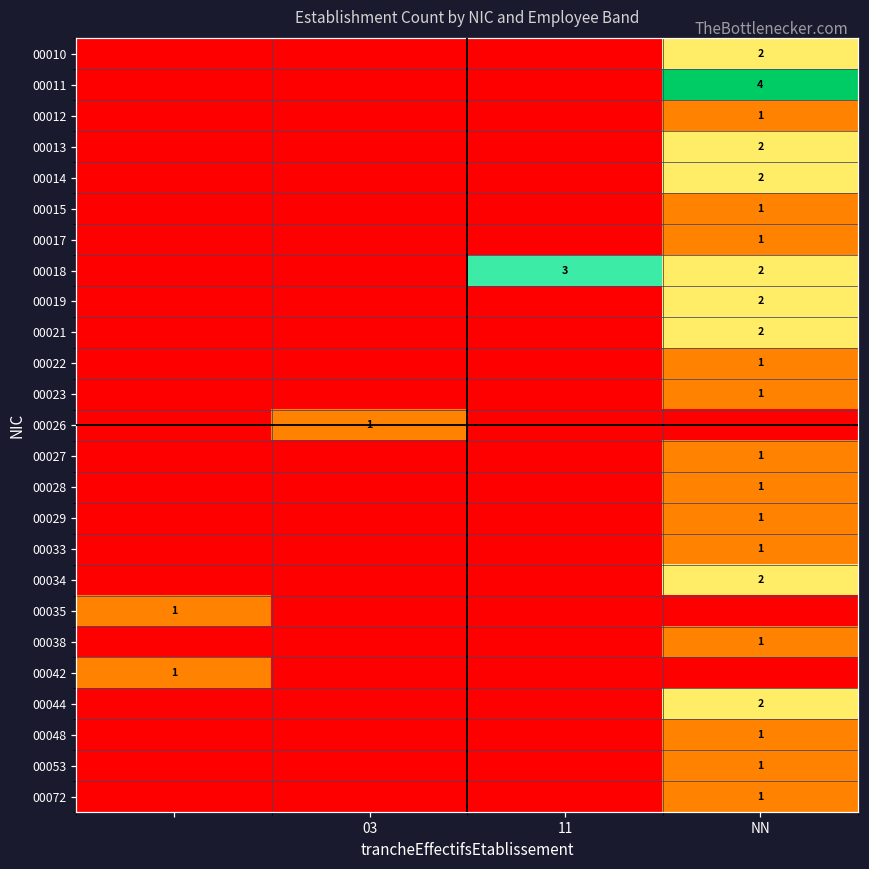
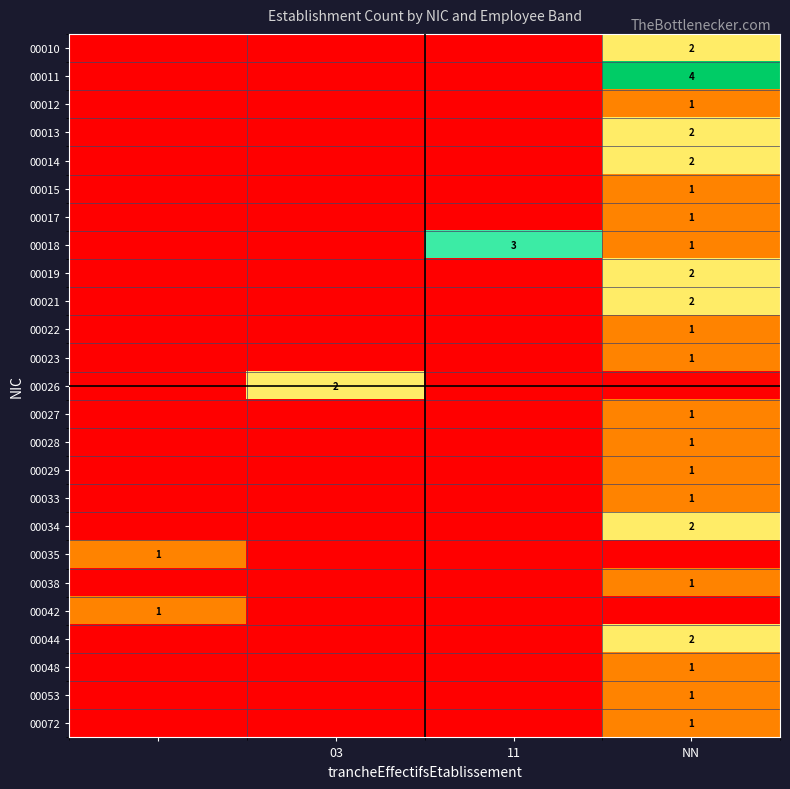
00018, NN: 2 -> 1
00026, 03: 1 -> 2
